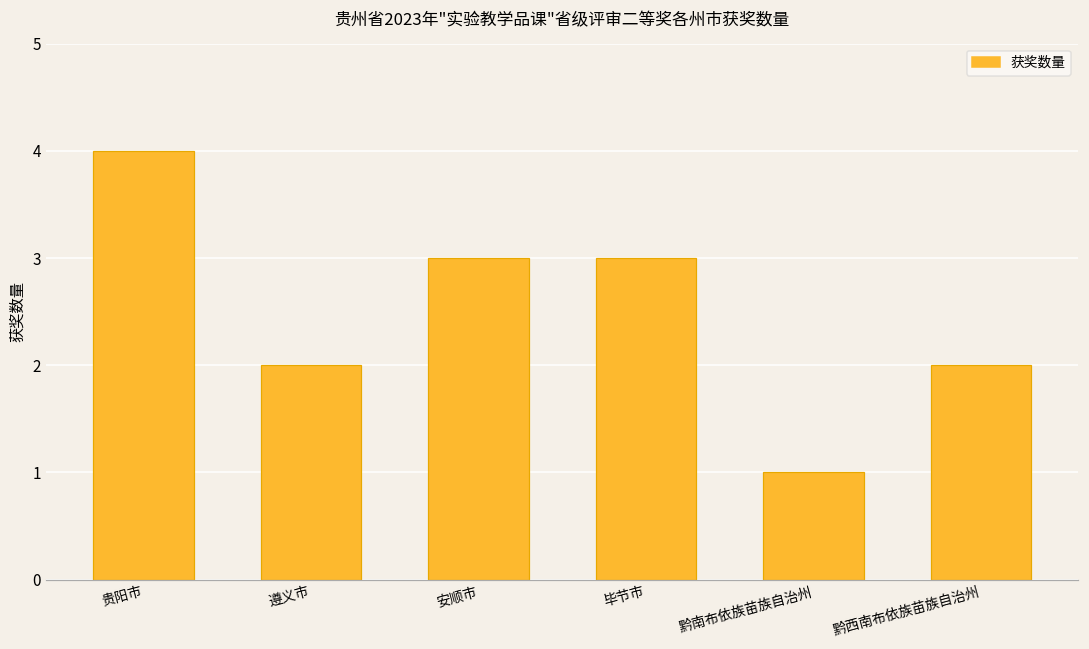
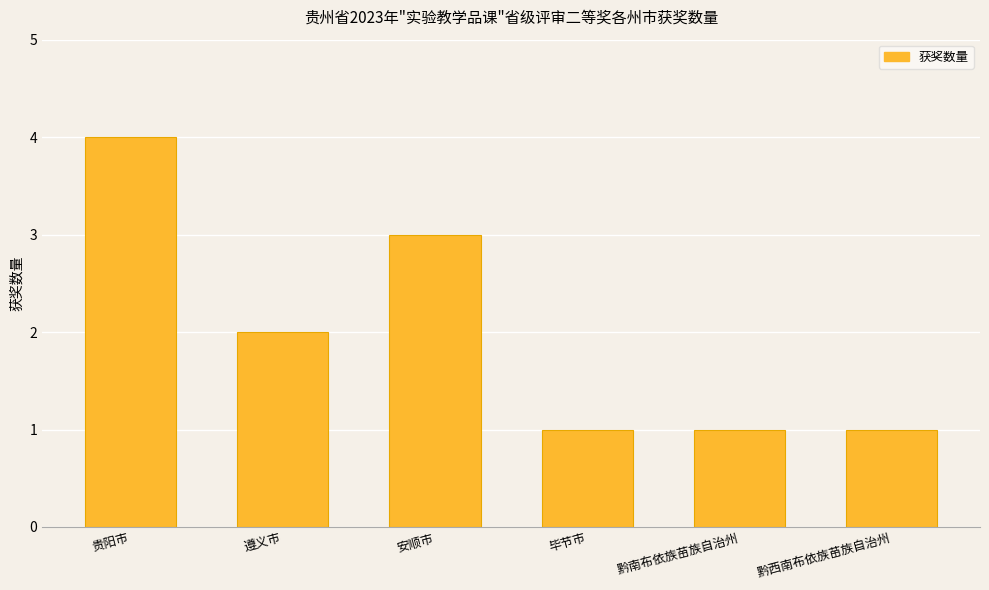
毕节市: 3 -> 1
黔西南布依族苗族自治州: 2 -> 1
